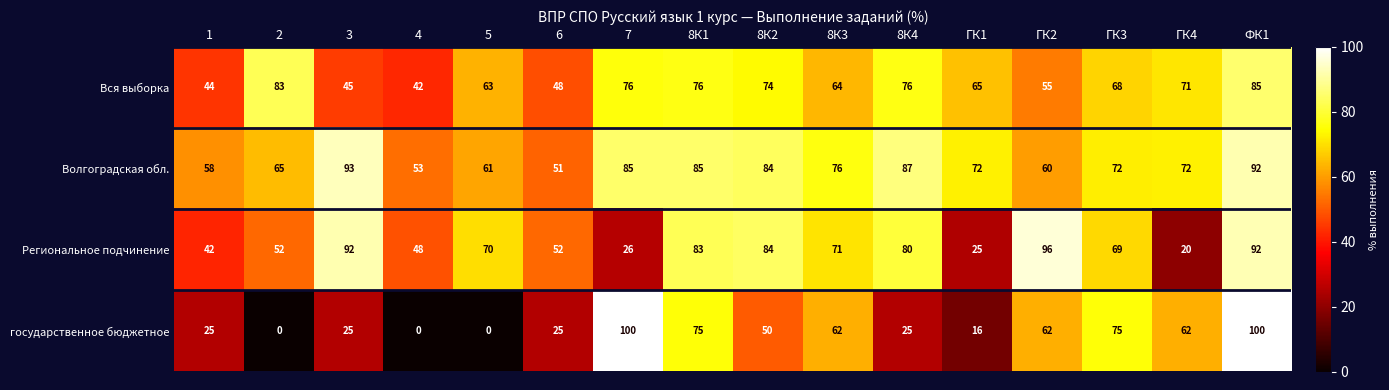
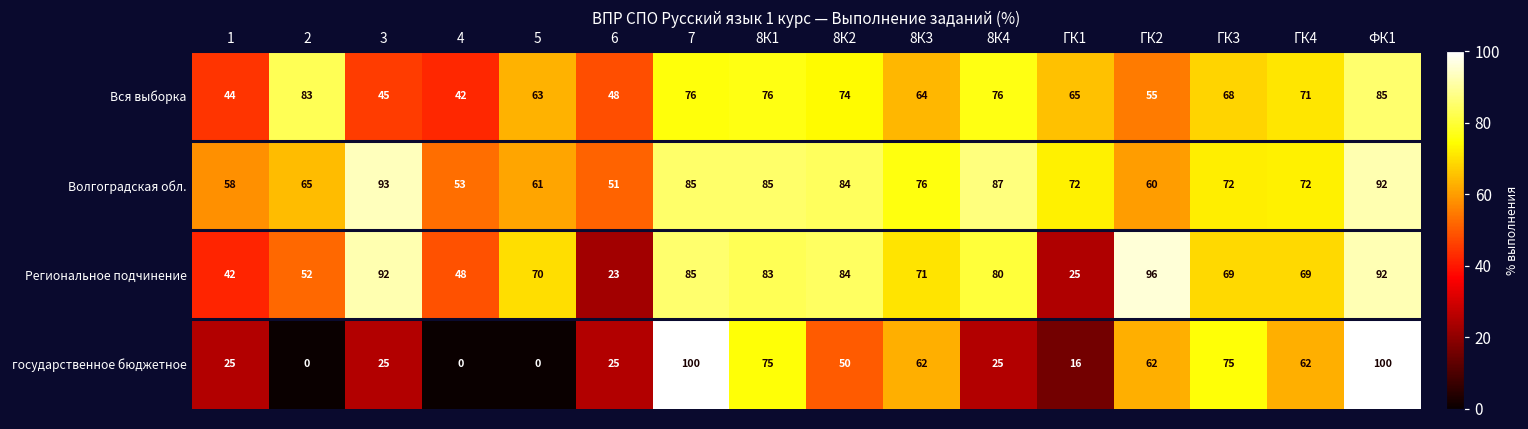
Региональное подчинение, 6: 52 -> 23
Региональное подчинение, 7: 26 -> 85
Региональное подчинение, ГК4: 20 -> 69
